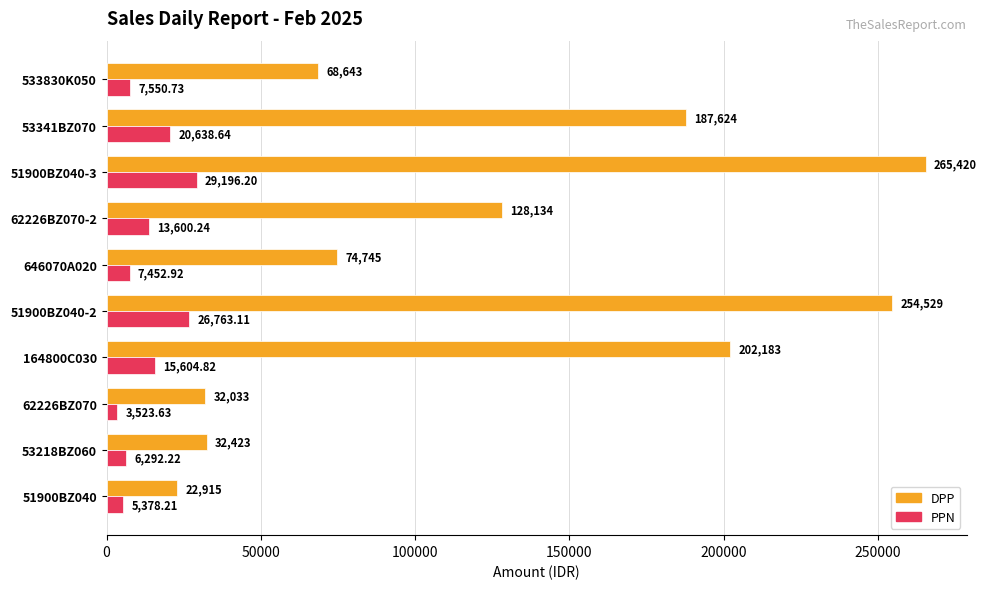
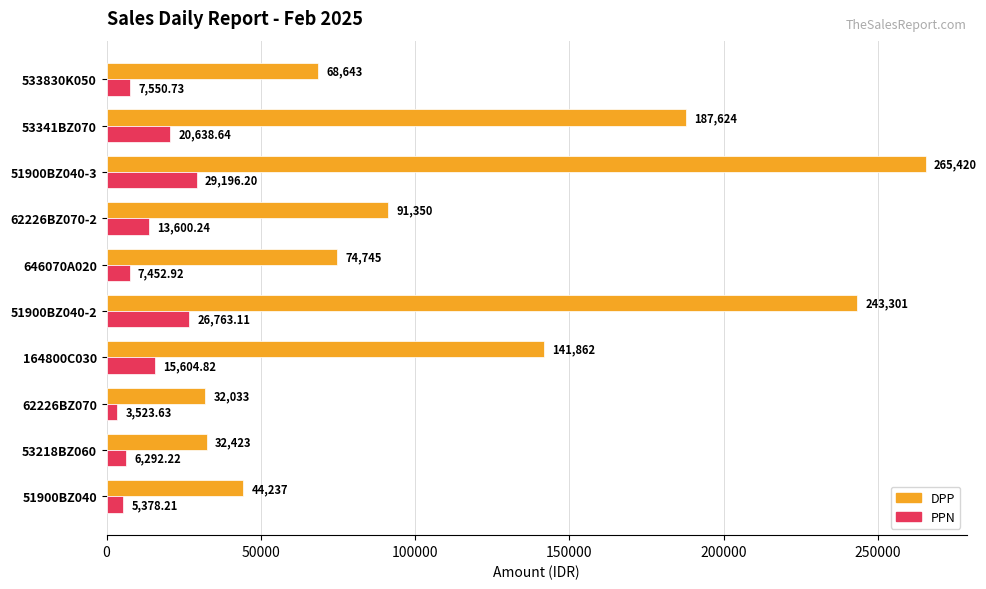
DPP, 62226BZ070-2: 128,134 -> 91,350
DPP, 51900BZ040-2: 254,529 -> 243,301
DPP, 164800C030: 202,183 -> 141,862
DPP, 51900BZ040: 22,915 -> 44,237
